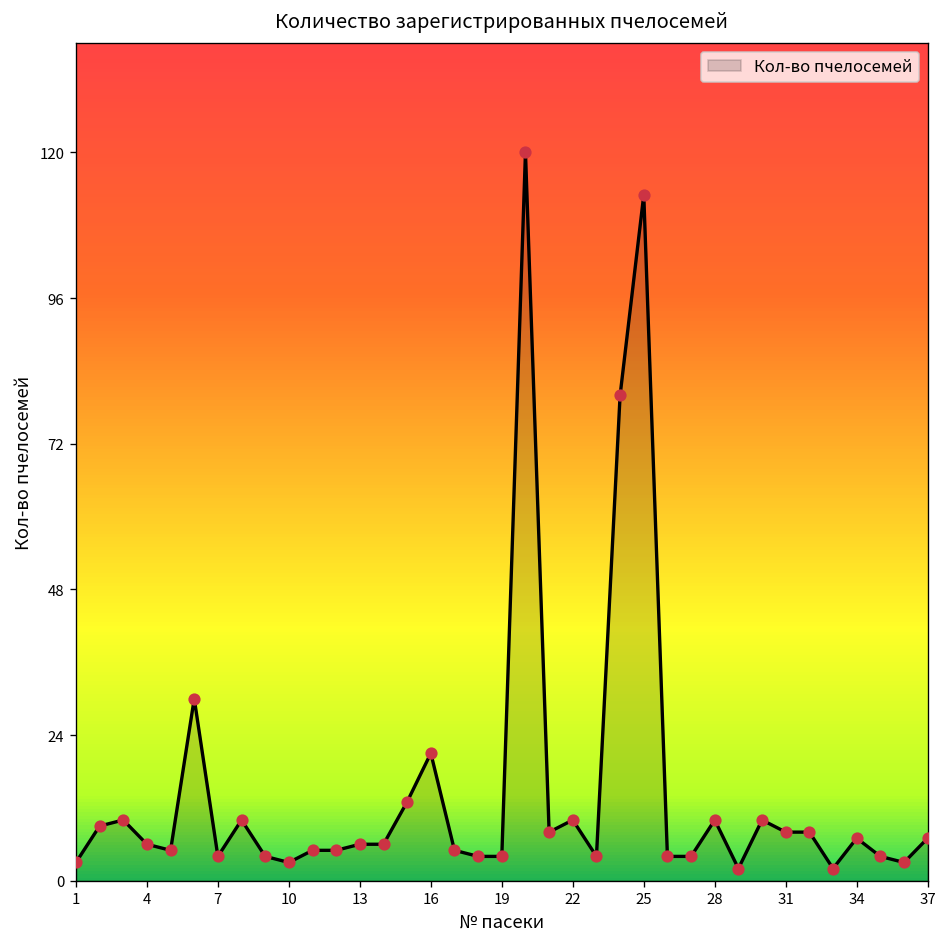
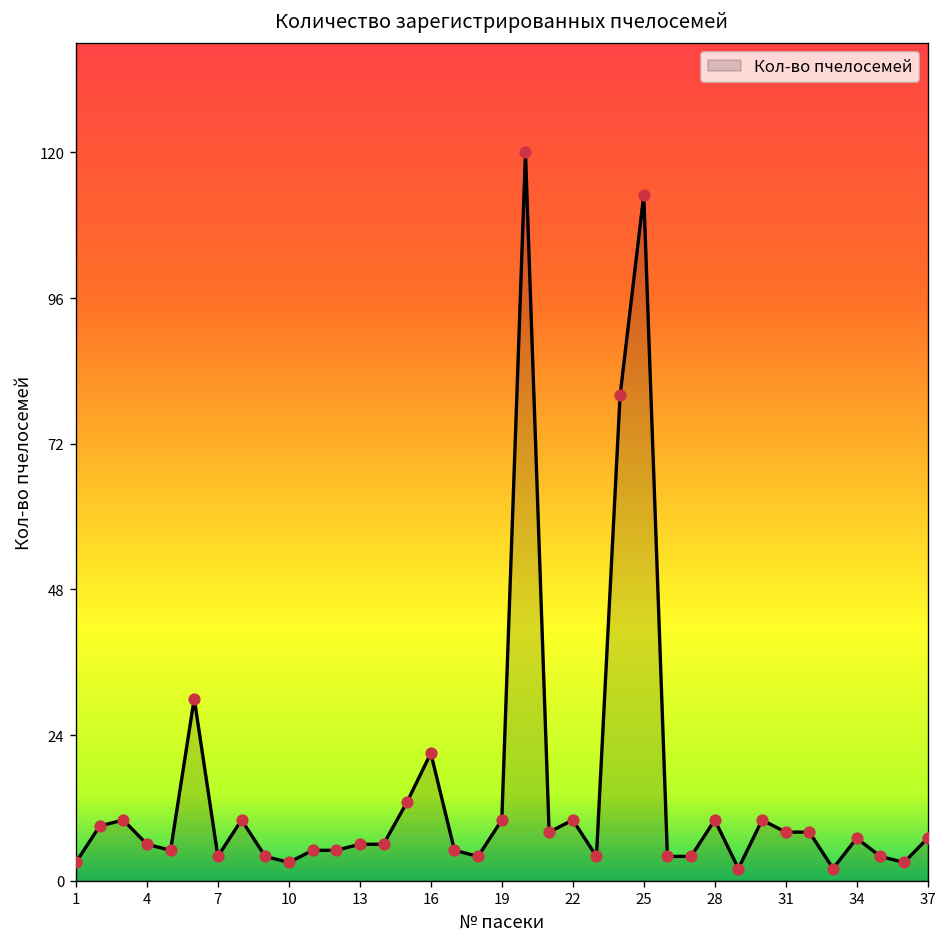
19: 4 -> 10
